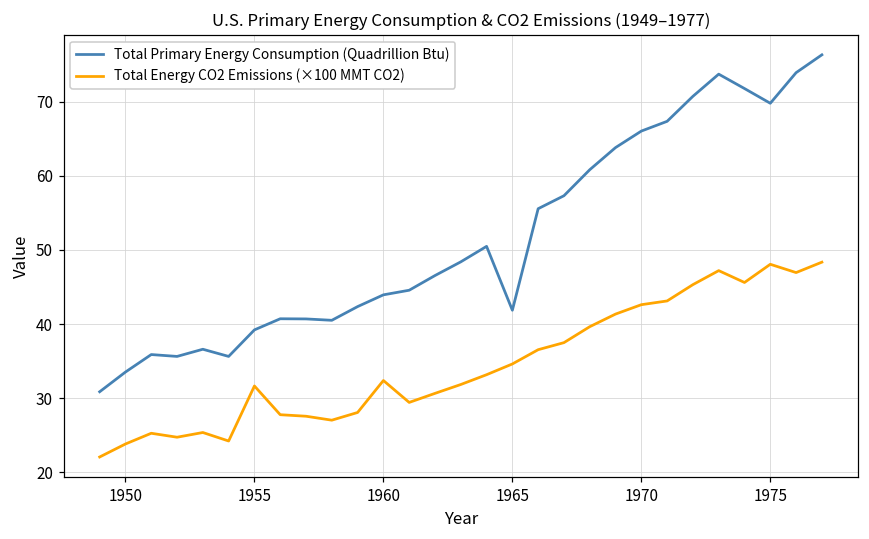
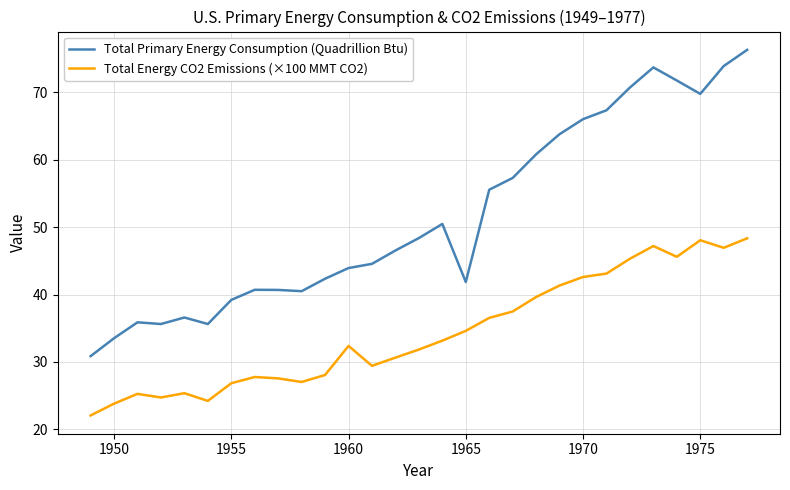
Total Energy CO2 Emissions (×100 MMT CO2), 1955: 32 -> 27
